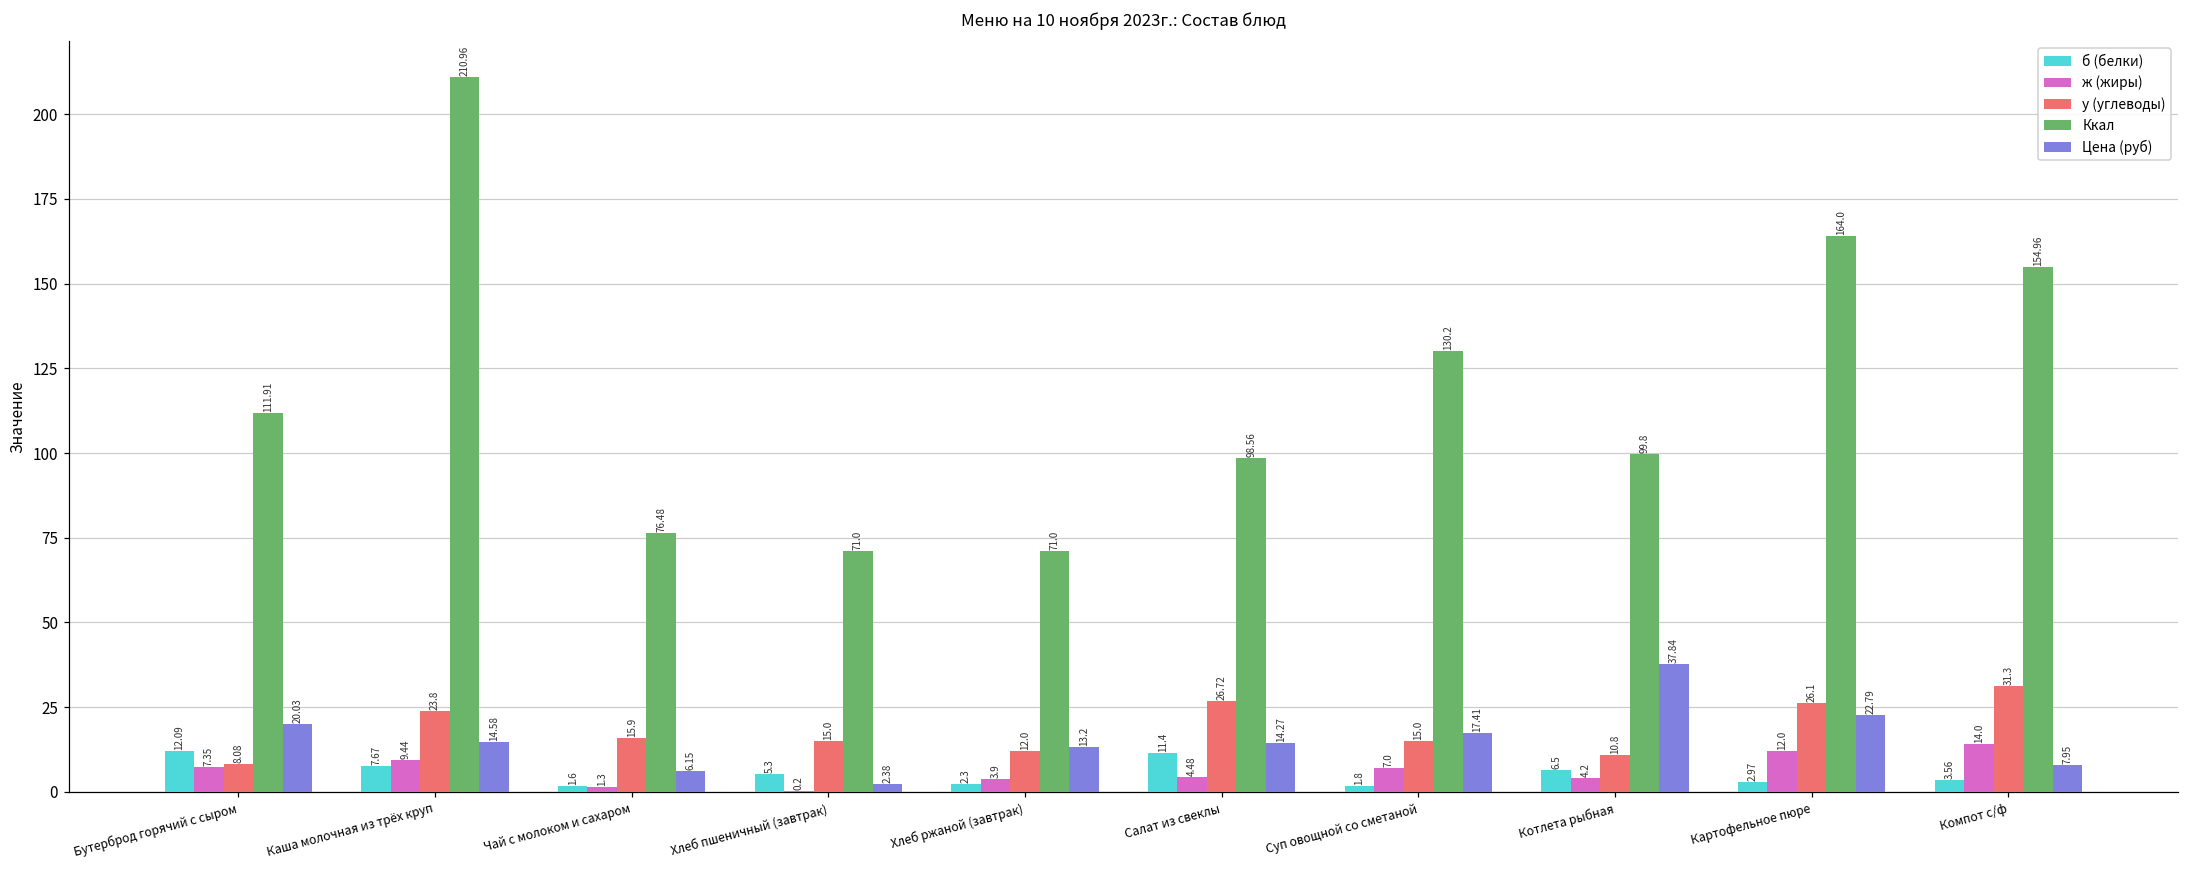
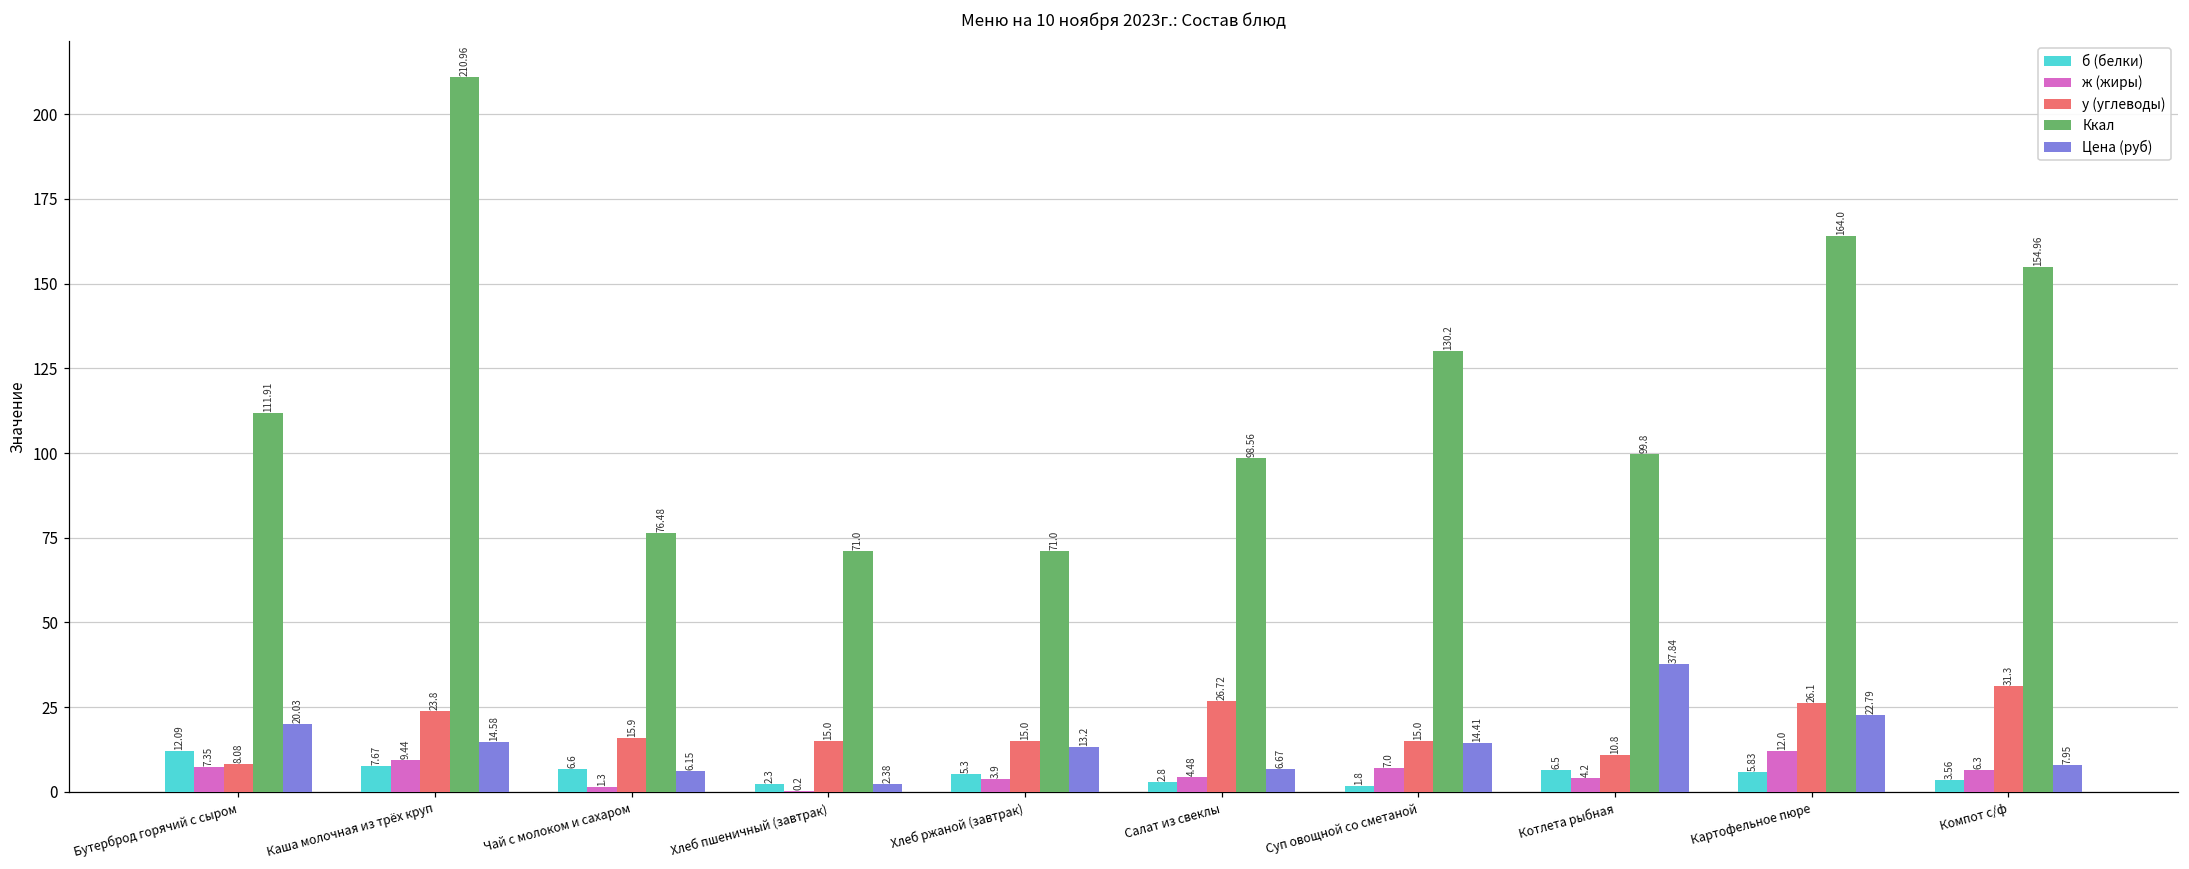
б (белки), Чай с молоком и сахаром: 1.6 -> 6.6
б (белки), Хлеб пшеничный (завтрак): 5.3 -> 2.3
б (белки), Хлеб ржаной (завтрак): 2.3 -> 5.3
у (углеводы), Хлеб ржаной (завтрак): 12.0 -> 15.0
б (белки), Салат из свеклы: 11.4 -> 2.8
Цена (руб), Салат из свеклы: 14.27 -> 6.67
Цена (руб), Суп овощной со сметаной: 17.41 -> 14.41
б (белки), Картофельное пюре: 2.97 -> 5.83
ж (жиры), Компот с/ф: 14.0 -> 6.3
